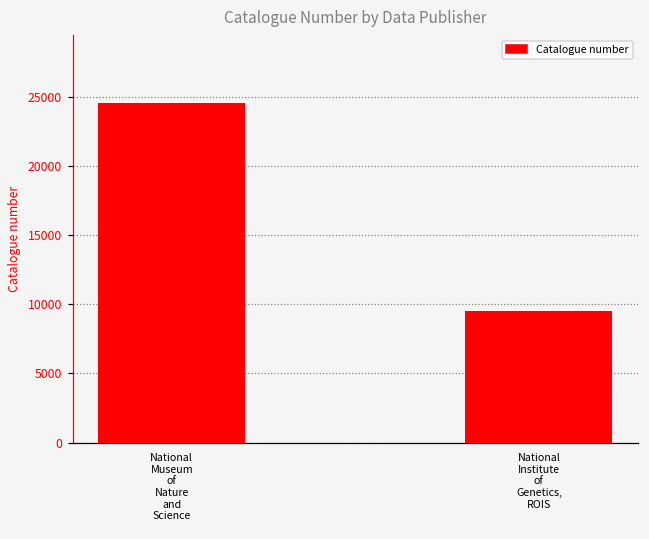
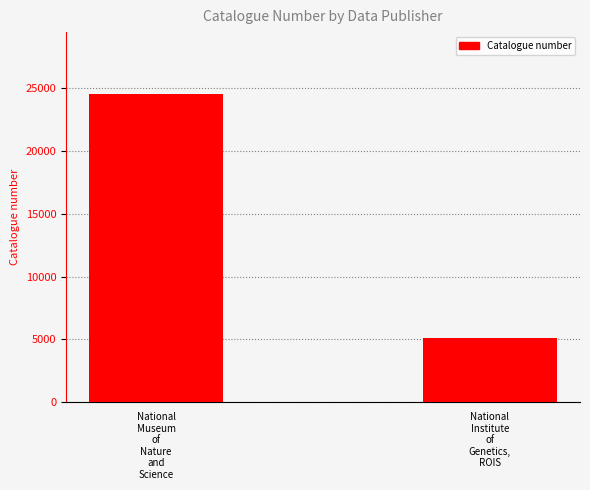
National Institute of Genetics, ROIS: 9500 -> 5100
